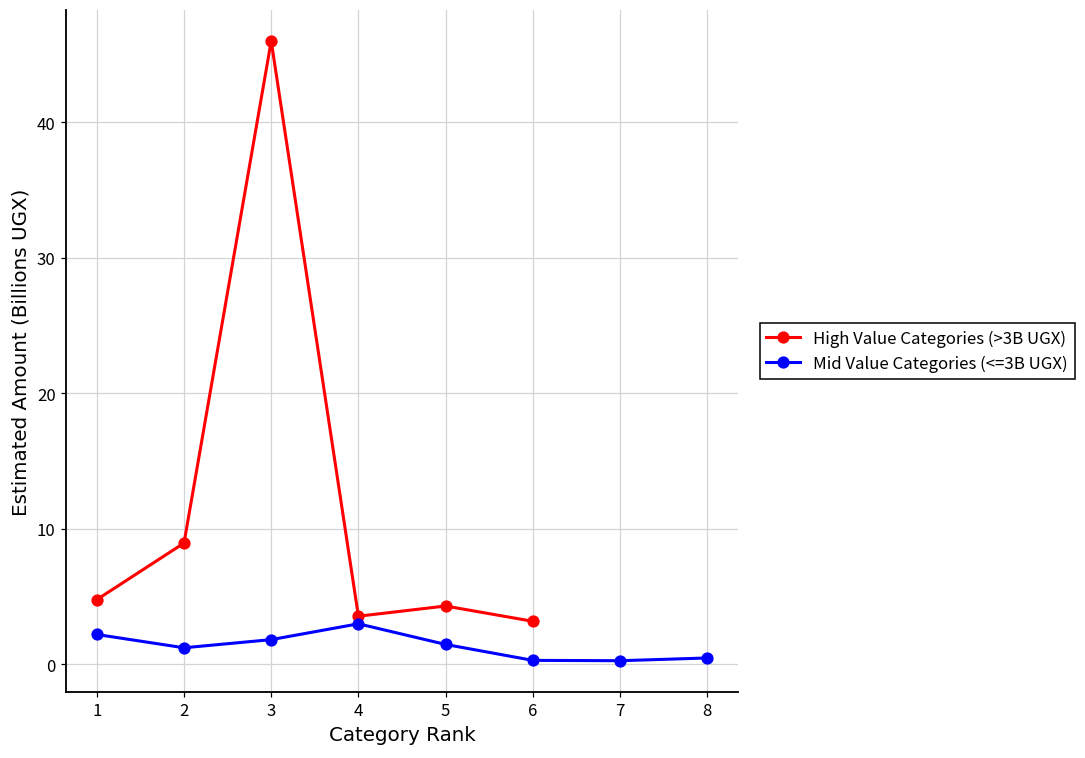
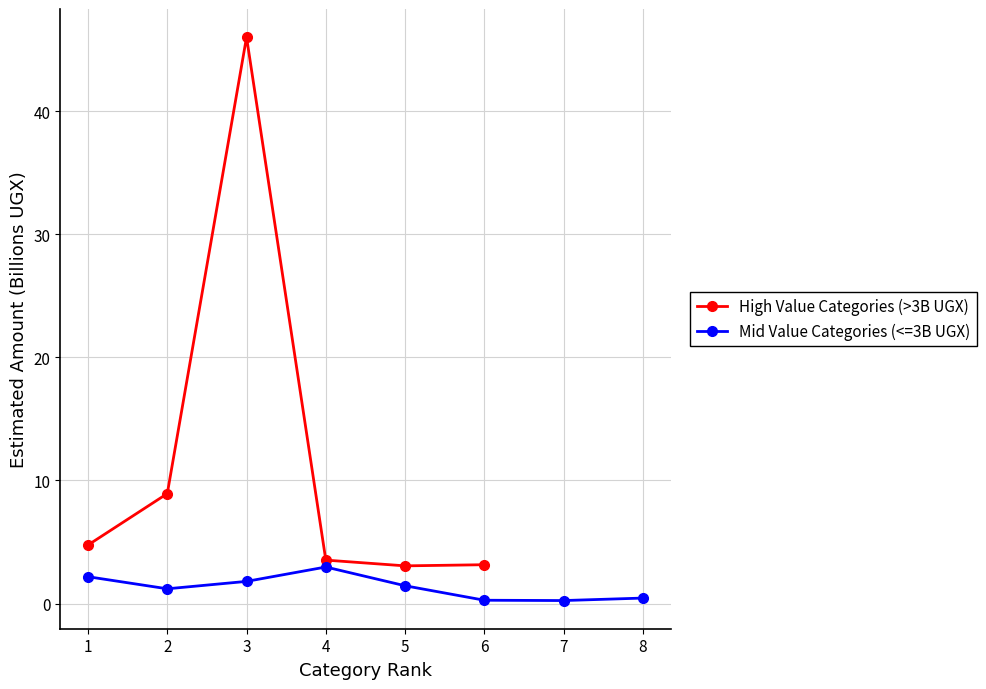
High Value Categories (>3B UGX), 5: 4.3 -> 3.1
